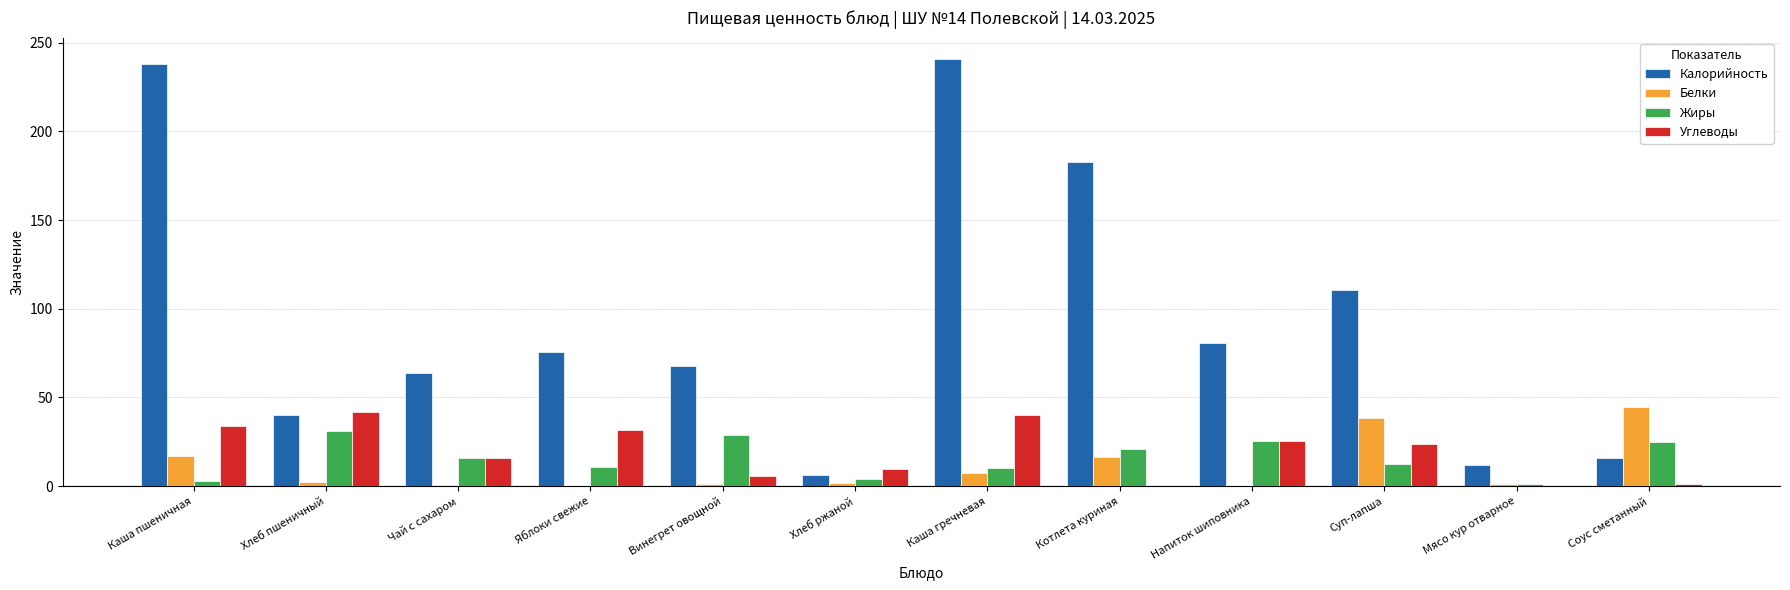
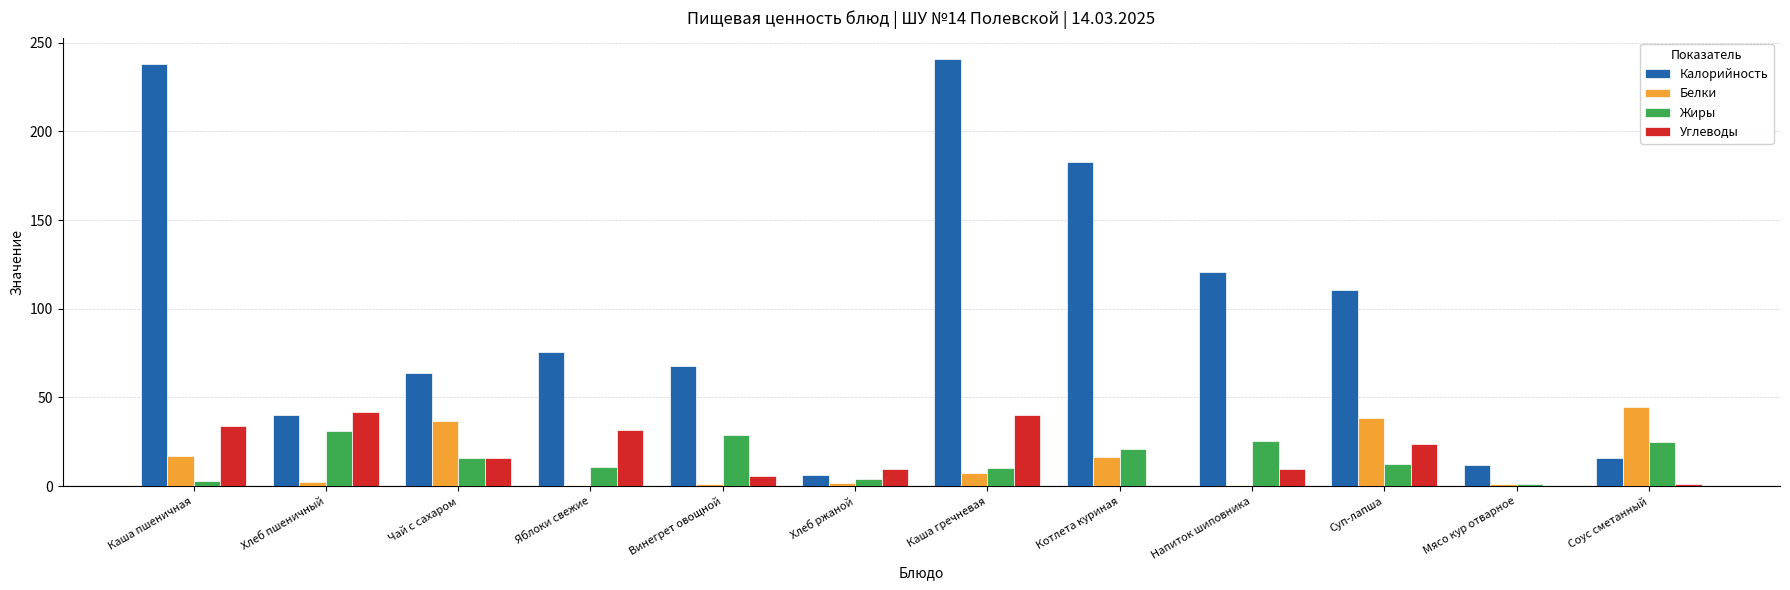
Белки, Чай с сахаром: 0 -> 37
Калорийность, Напиток шиповника: 81 -> 121
Углеводы, Напиток шиповника: 26 -> 9
